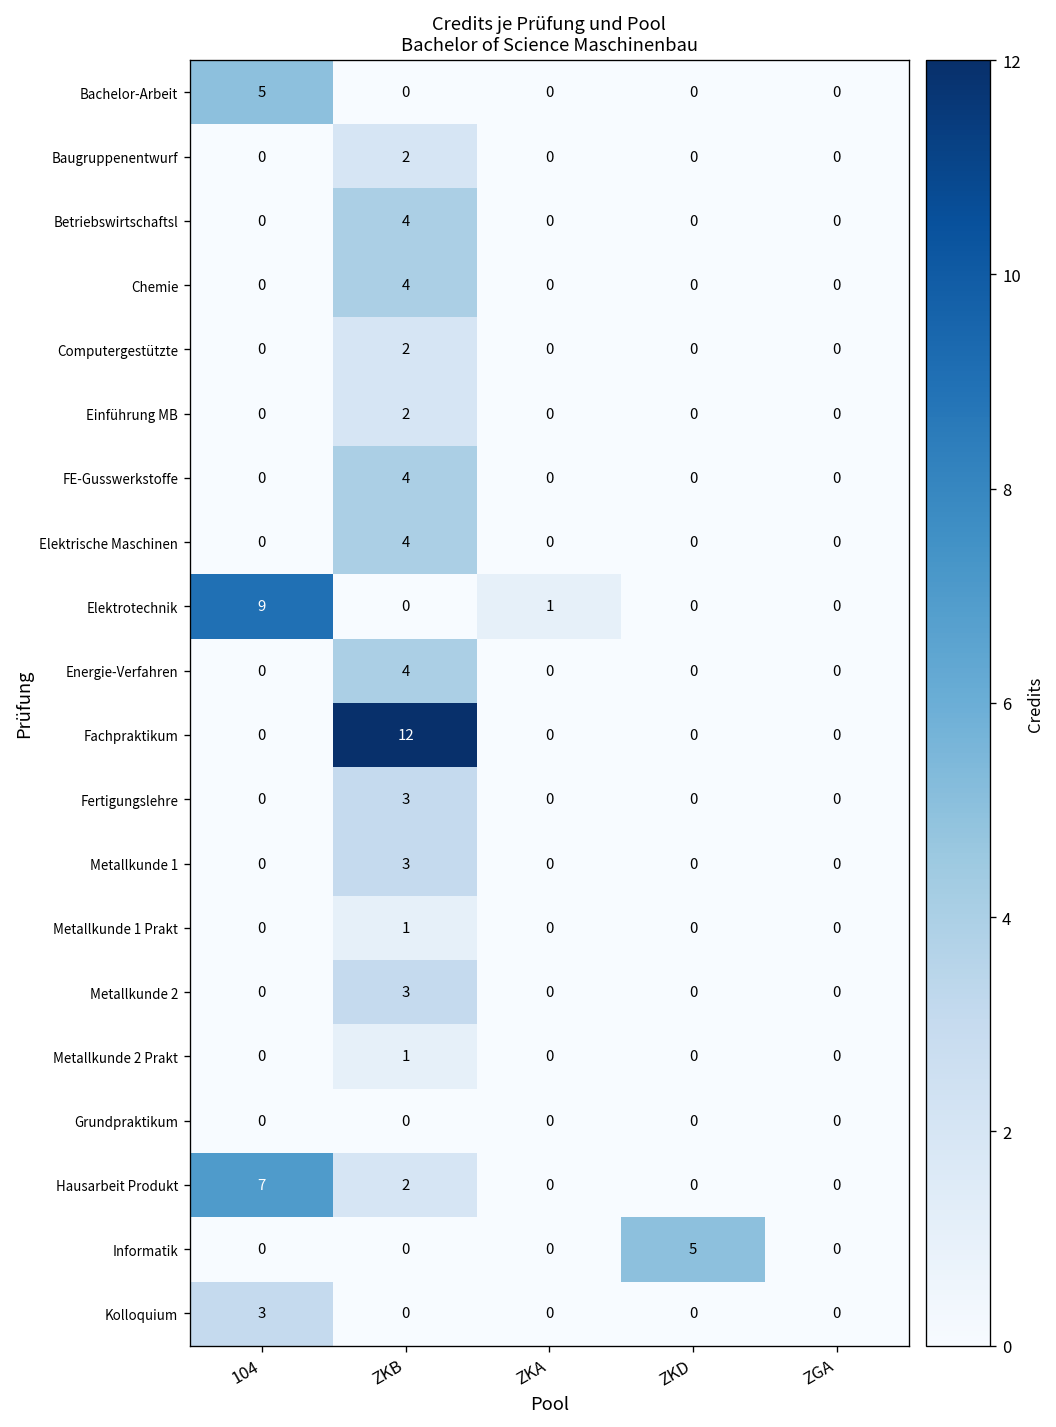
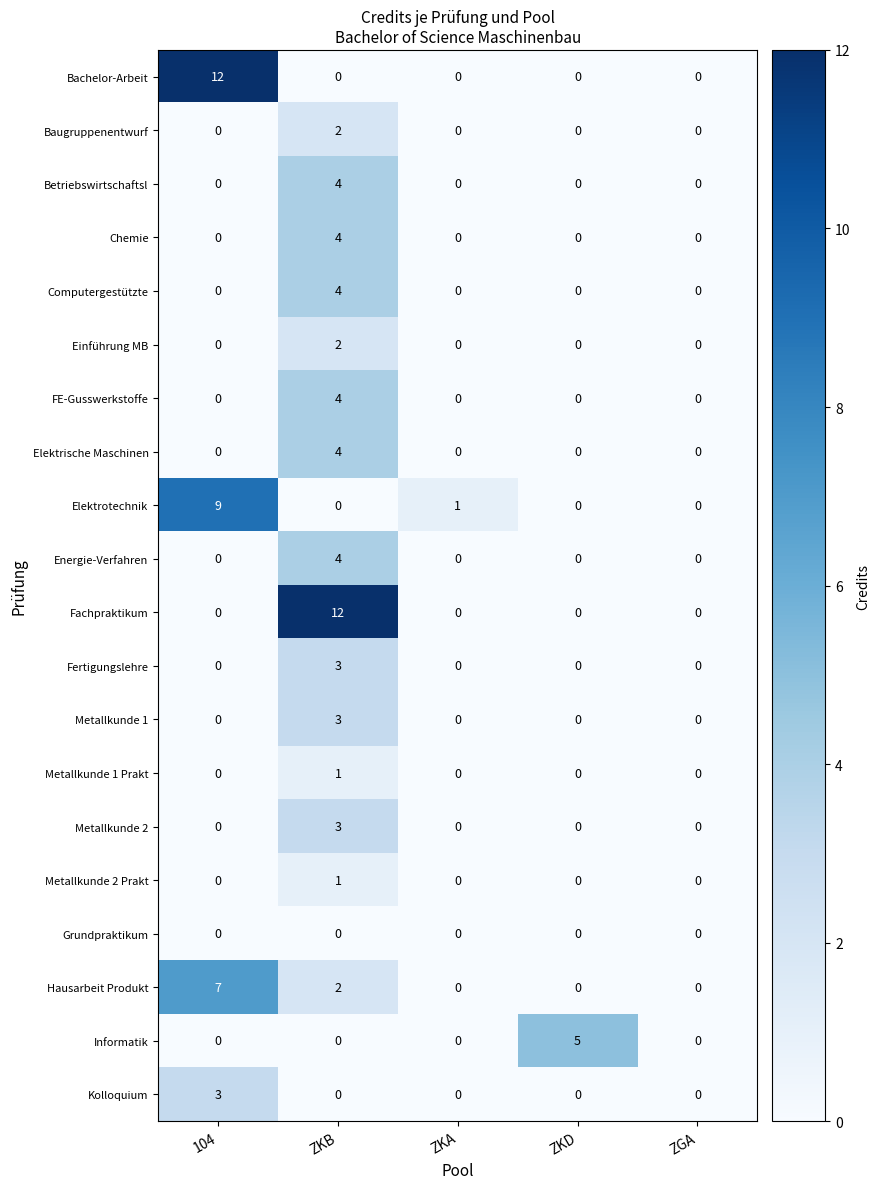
Bachelor-Arbeit, 104: 5 -> 12
Computergestützte, ZKB: 2 -> 4
